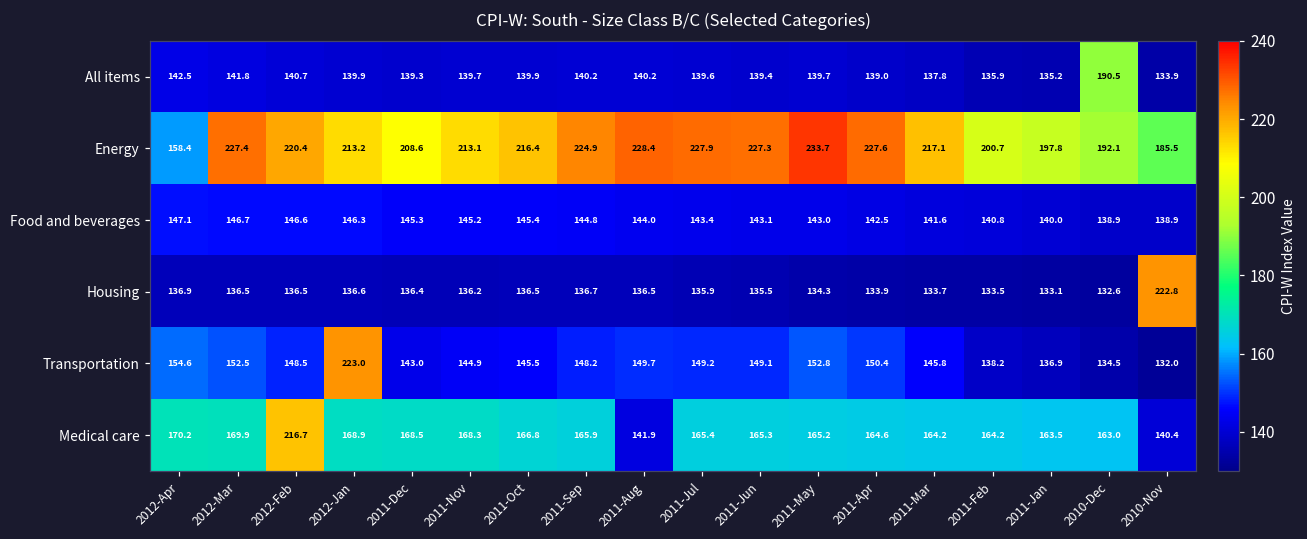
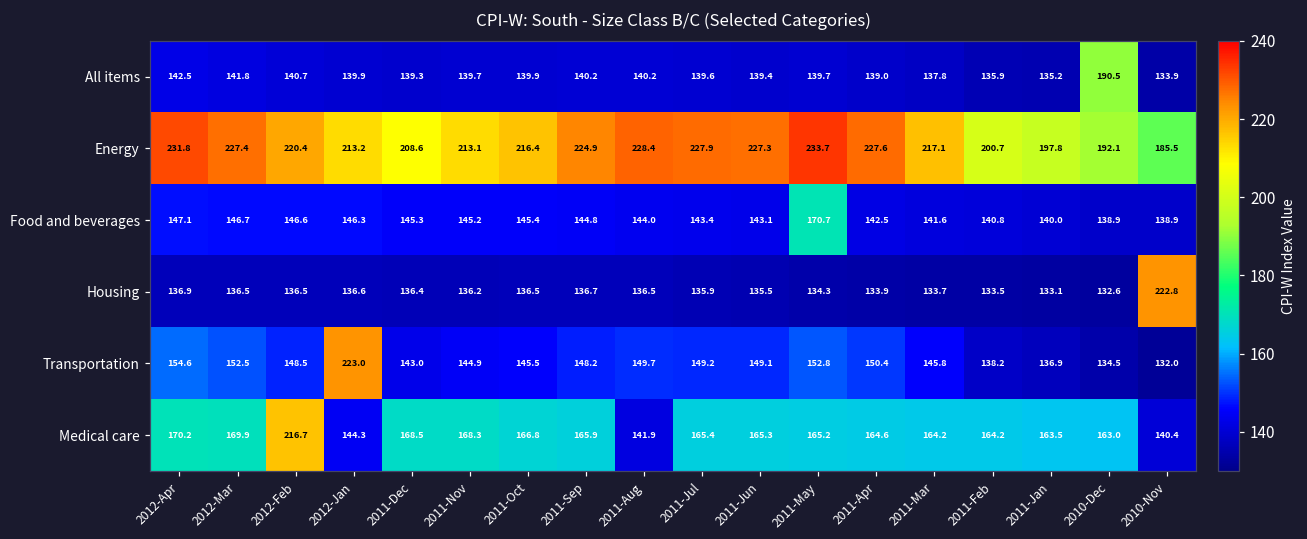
Energy, 2012-Apr: 158.4 -> 231.8
Food and beverages, 2011-May: 143.0 -> 170.7
Medical care, 2012-Jan: 168.9 -> 144.3
